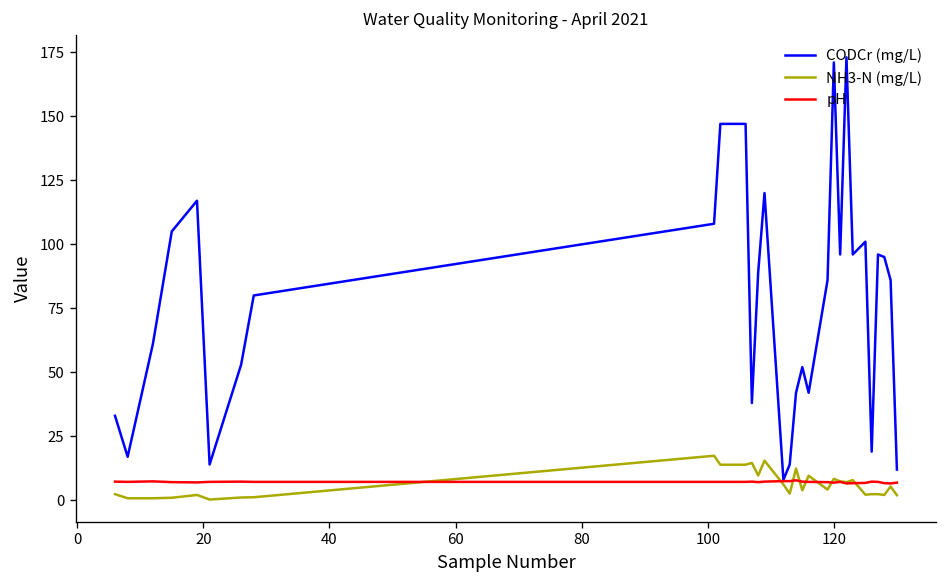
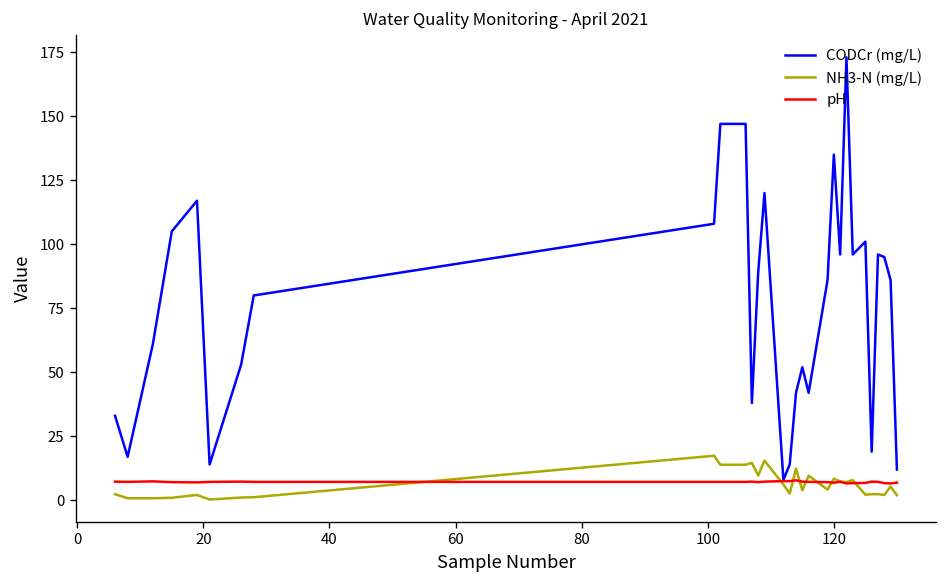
CODCr (mg/L), 120: 171 -> 135
